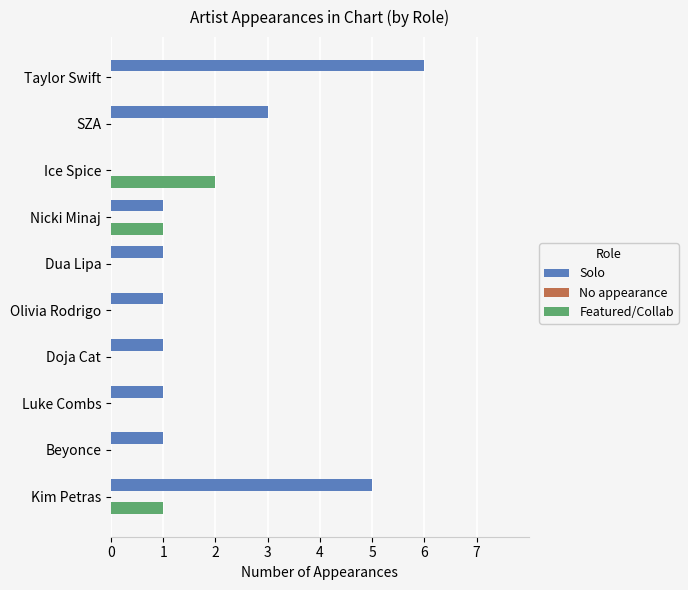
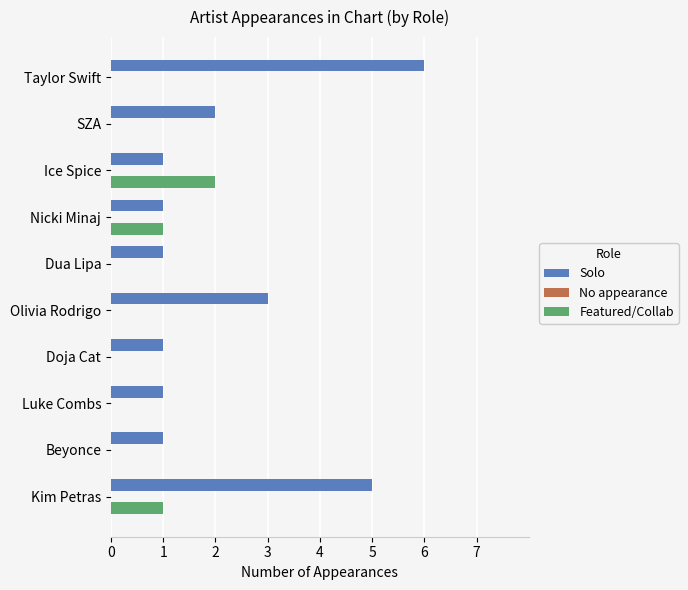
Solo, SZA: 3 -> 2
Solo, Ice Spice: 0 -> 1
Solo, Olivia Rodrigo: 1 -> 3
